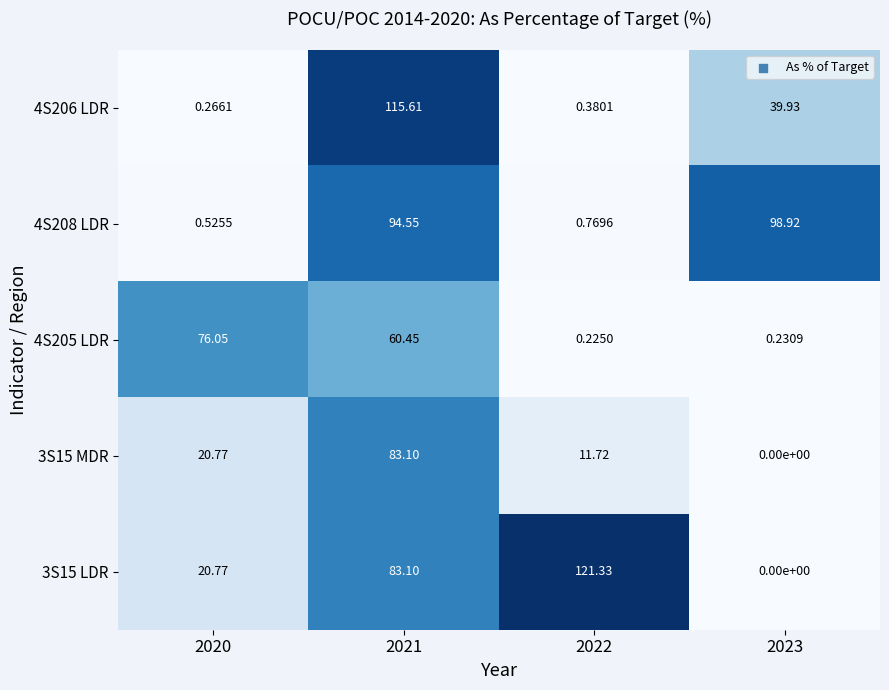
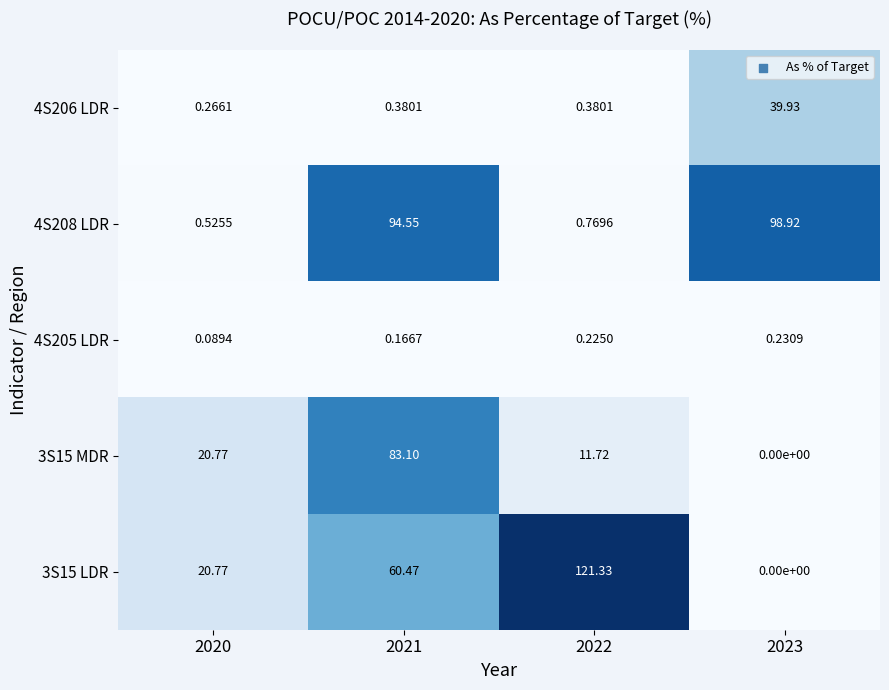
4S206 LDR, 2021: 115.61 -> 0.3801
4S205 LDR, 2020: 76.05 -> 0.0894
4S205 LDR, 2021: 60.45 -> 0.1667
3S15 LDR, 2021: 83.10 -> 60.47
